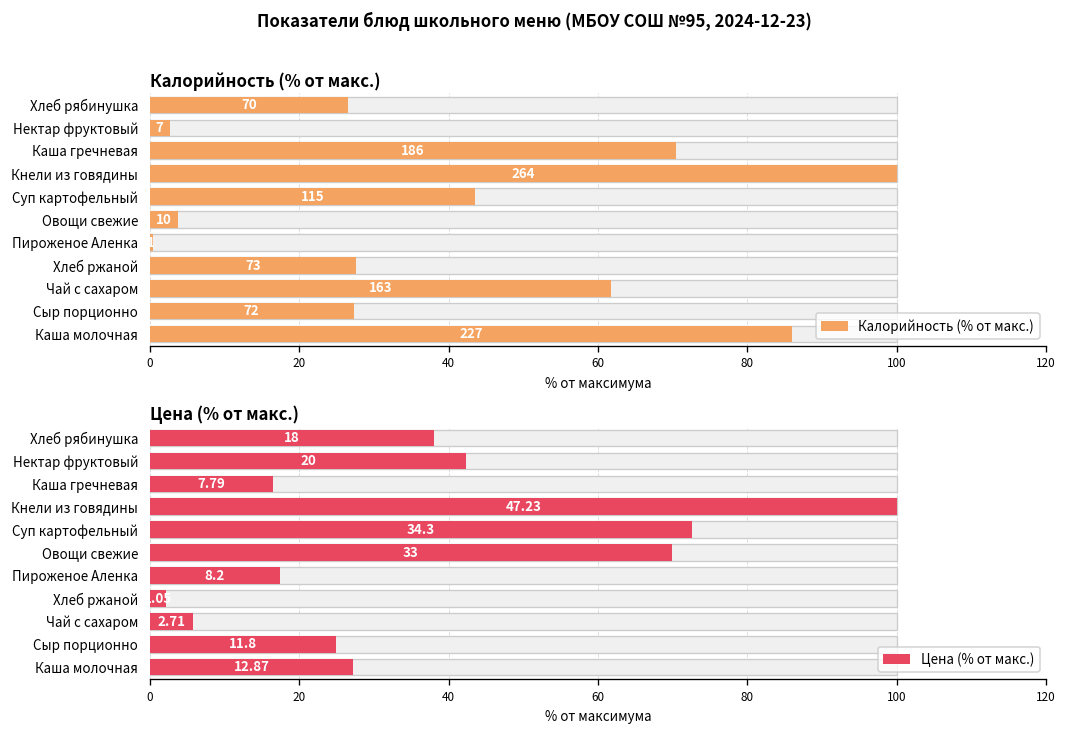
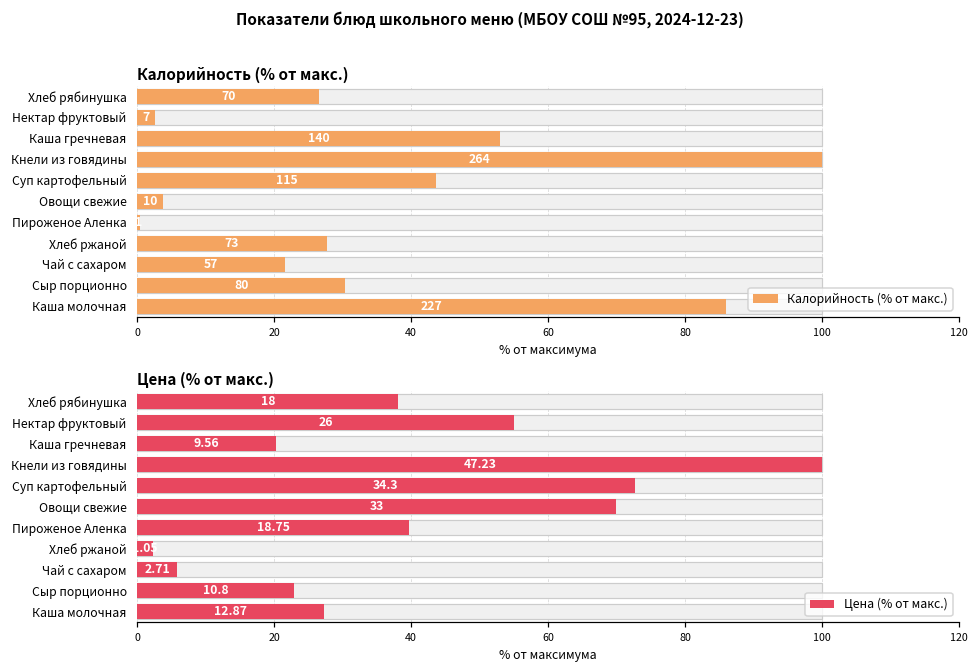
Калорийность (% от макс.), Калорийность (% от макс.), Каша гречневая: 186 -> 140
Калорийность (% от макс.), Калорийность (% от макс.), Чай с сахаром: 163 -> 57
Калорийность (% от макс.), Калорийность (% от макс.), Сыр порционно: 72 -> 80
Цена (% от макс.), Цена (% от макс.), Нектар фруктовый: 20 -> 26
Цена (% от макс.), Цена (% от макс.), Каша гречневая: 7.79 -> 9.56
Цена (% от макс.), Цена (% от макс.), Пироженое Аленка: 8.2 -> 18.75
Цена (% от макс.), Цена (% от макс.), Сыр порционно: 11.8 -> 10.8
